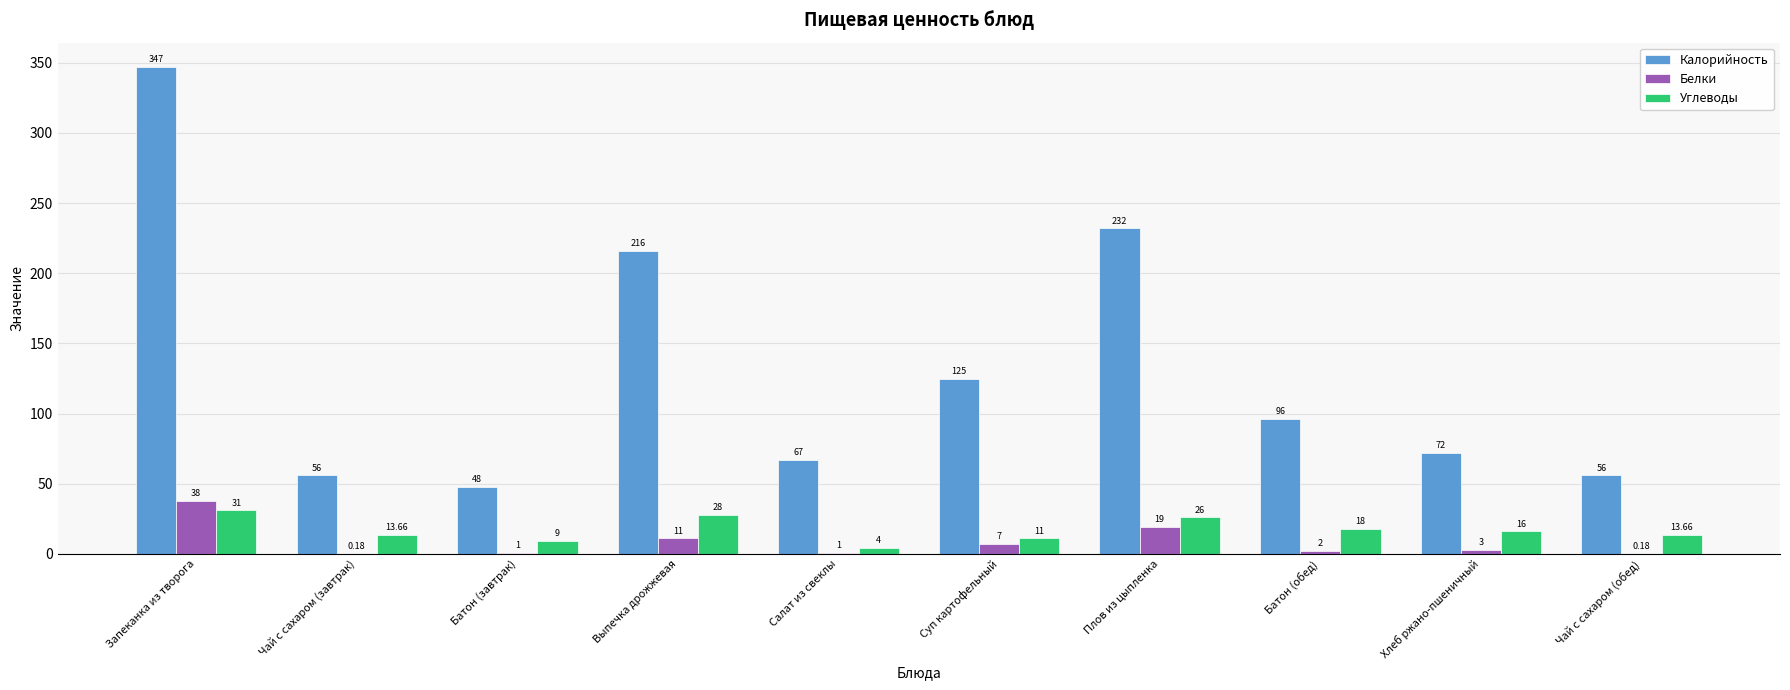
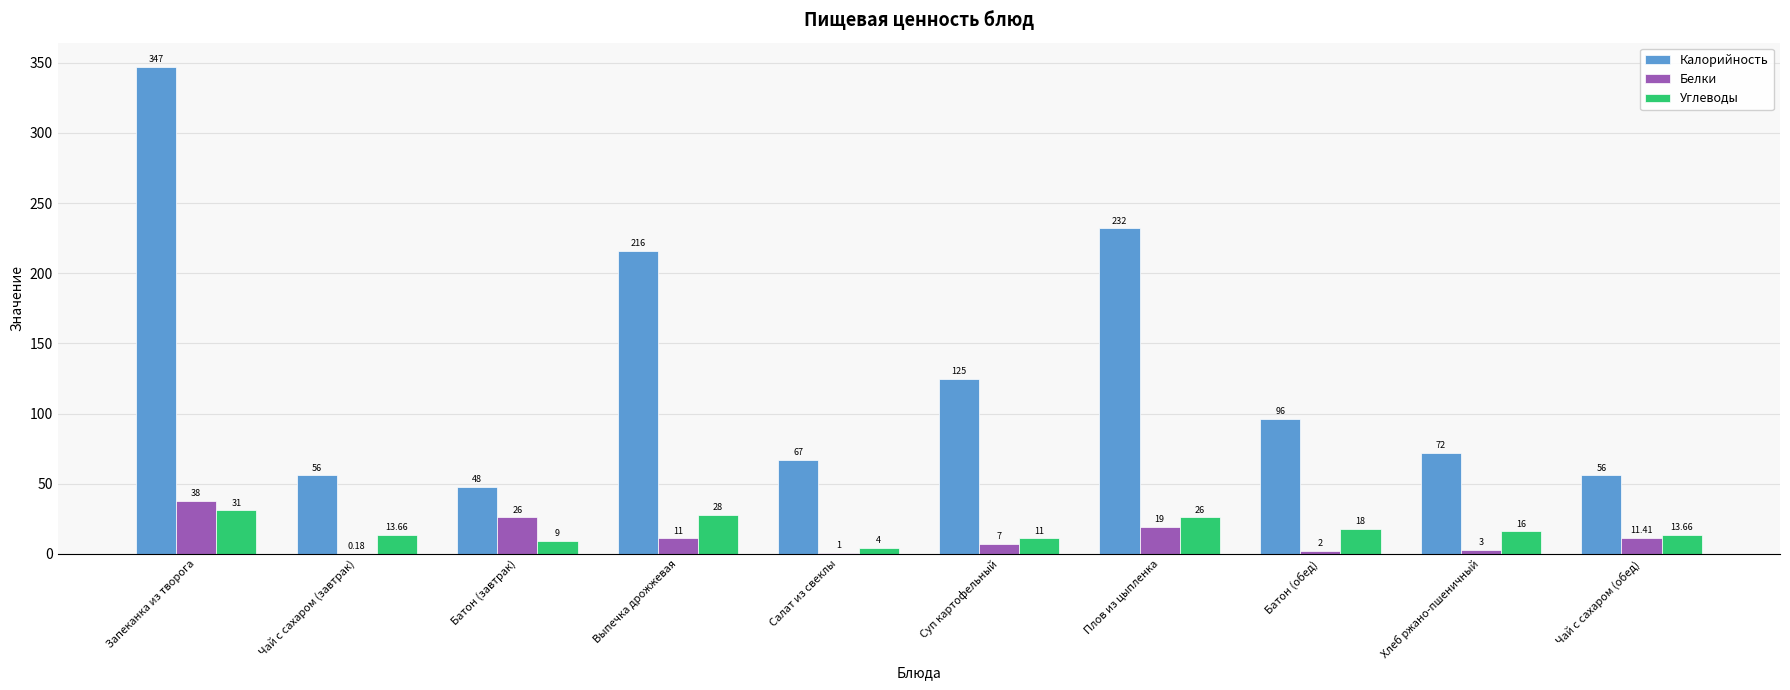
Белки, Батон (завтрак): 1 -> 26
Белки, Чай с сахаром (обед): 0.18 -> 11.41
